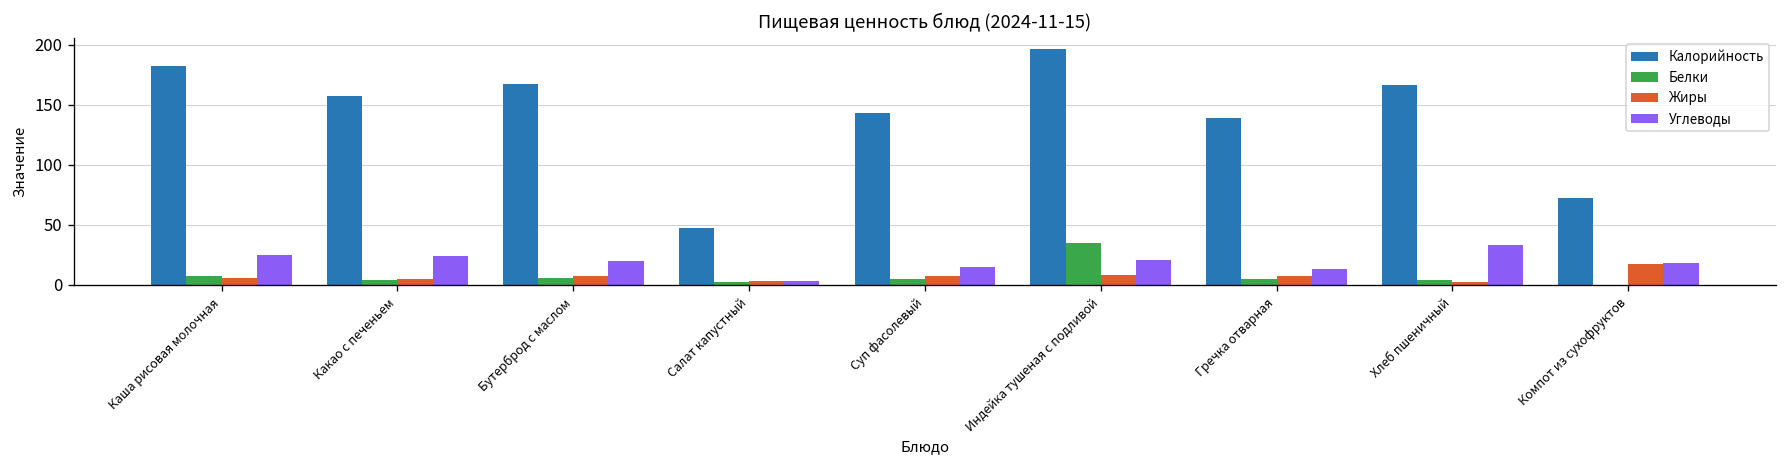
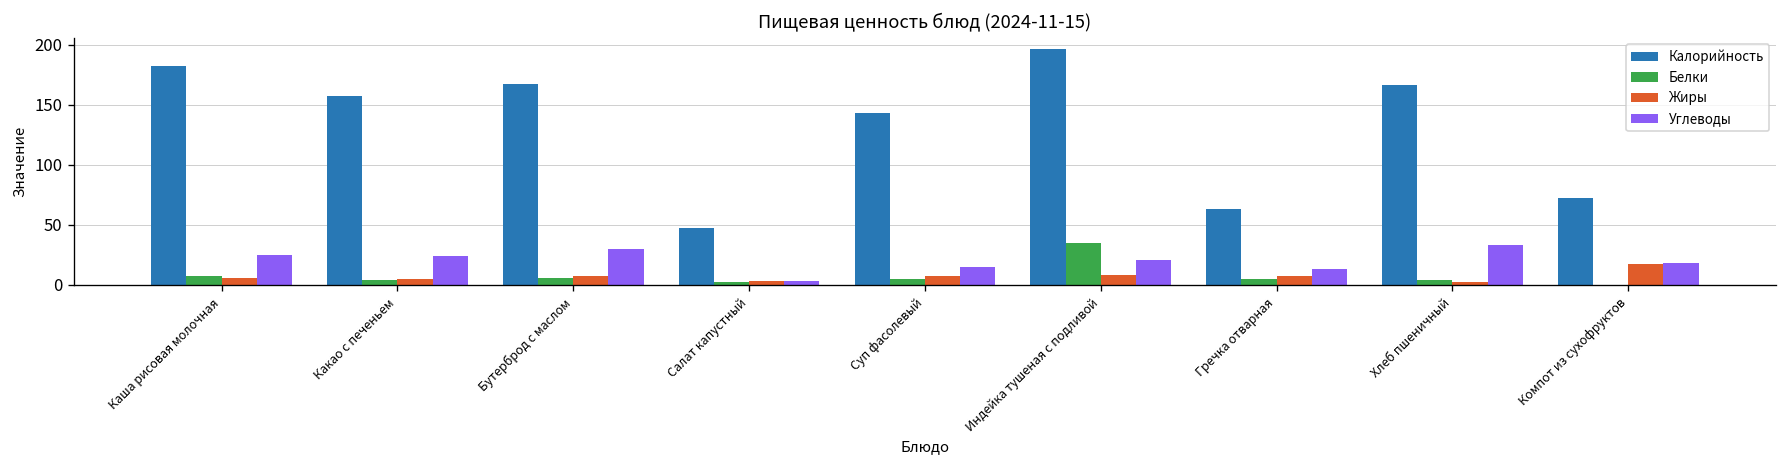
Углеводы, Бутерброд с маслом: 20 -> 30
Калорийность, Гречка отварная: 139 -> 63
